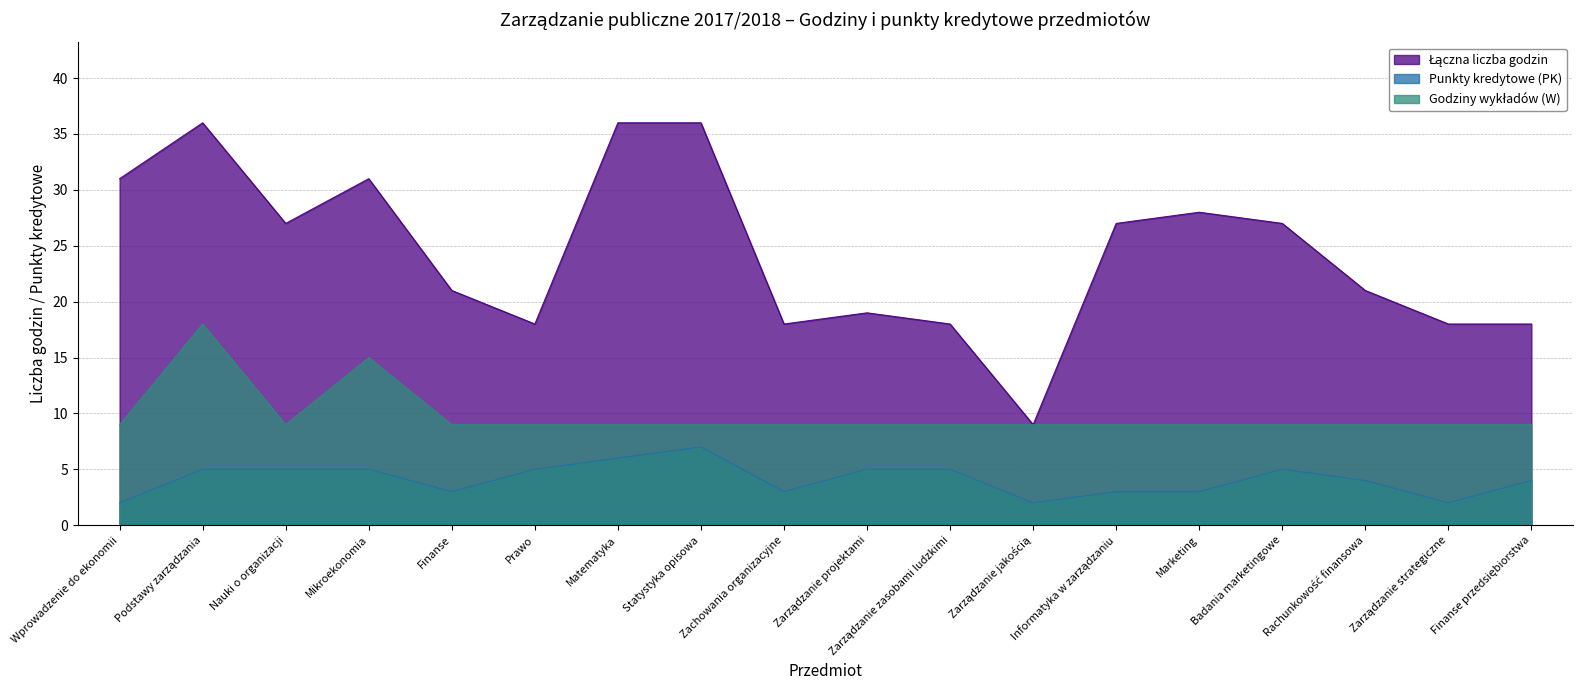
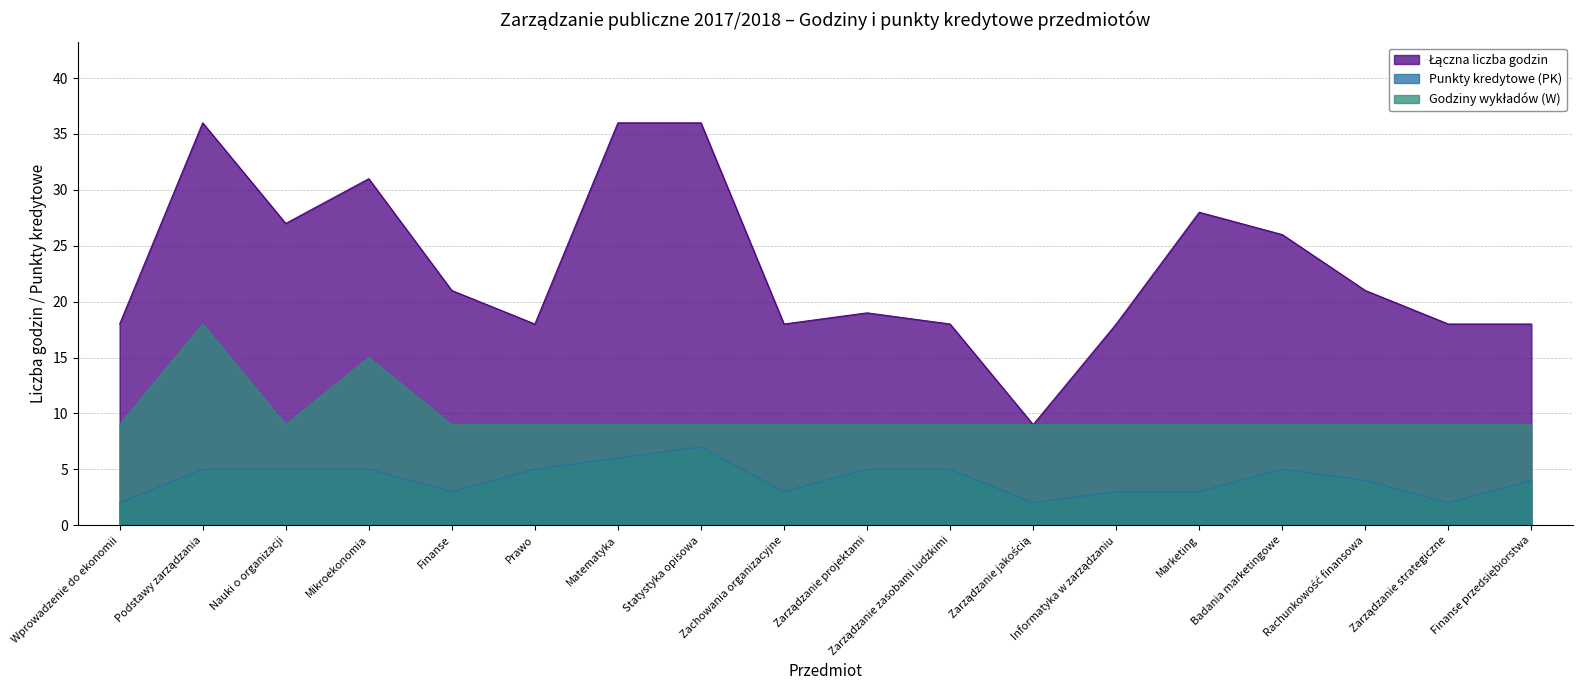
Łączna liczba godzin, Wprowadzenie do ekonomii: 31 -> 18
Łączna liczba godzin, Informatyka w zarządzaniu: 27 -> 18
Łączna liczba godzin, Badania marketingowe: 27 -> 26
